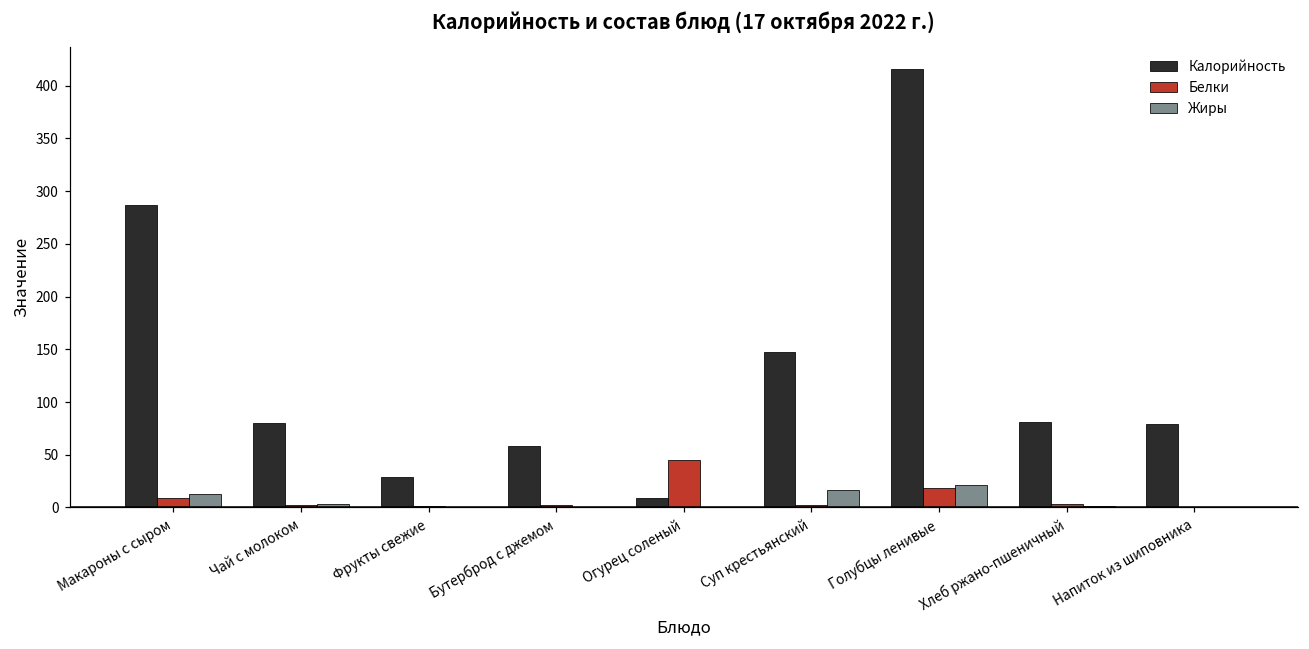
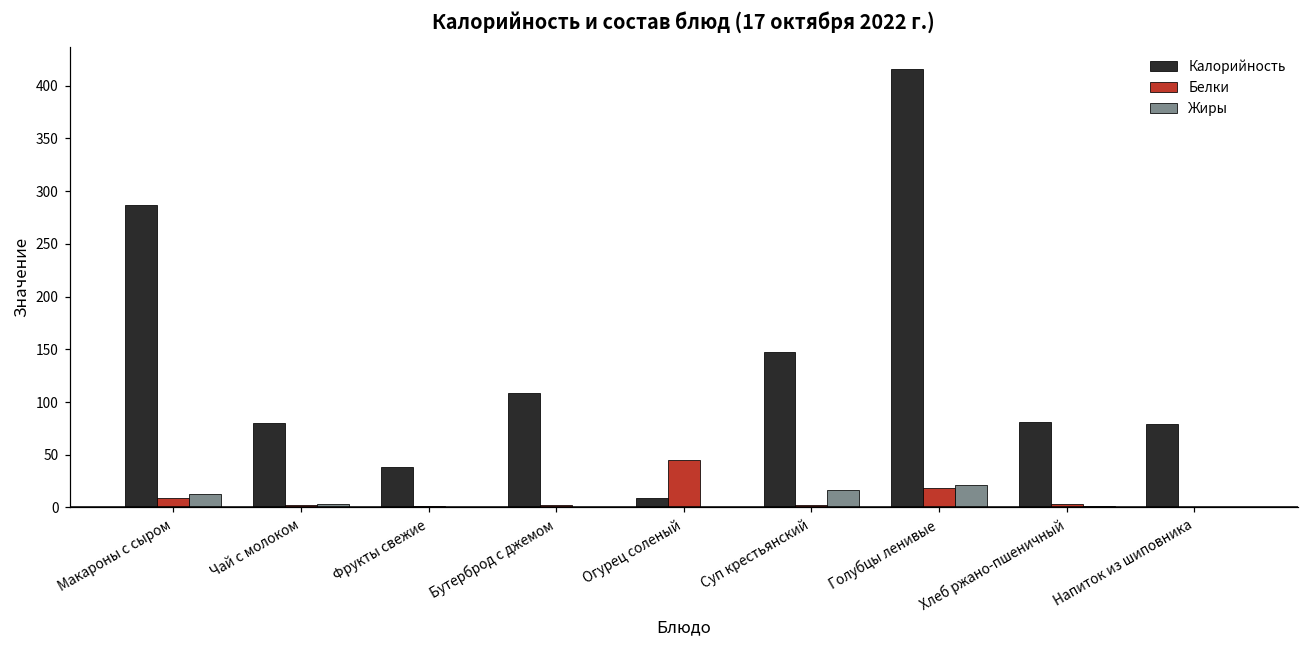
Калорийность, Фрукты свежие: 30 -> 40
Калорийность, Бутерброд с джемом: 60 -> 110
